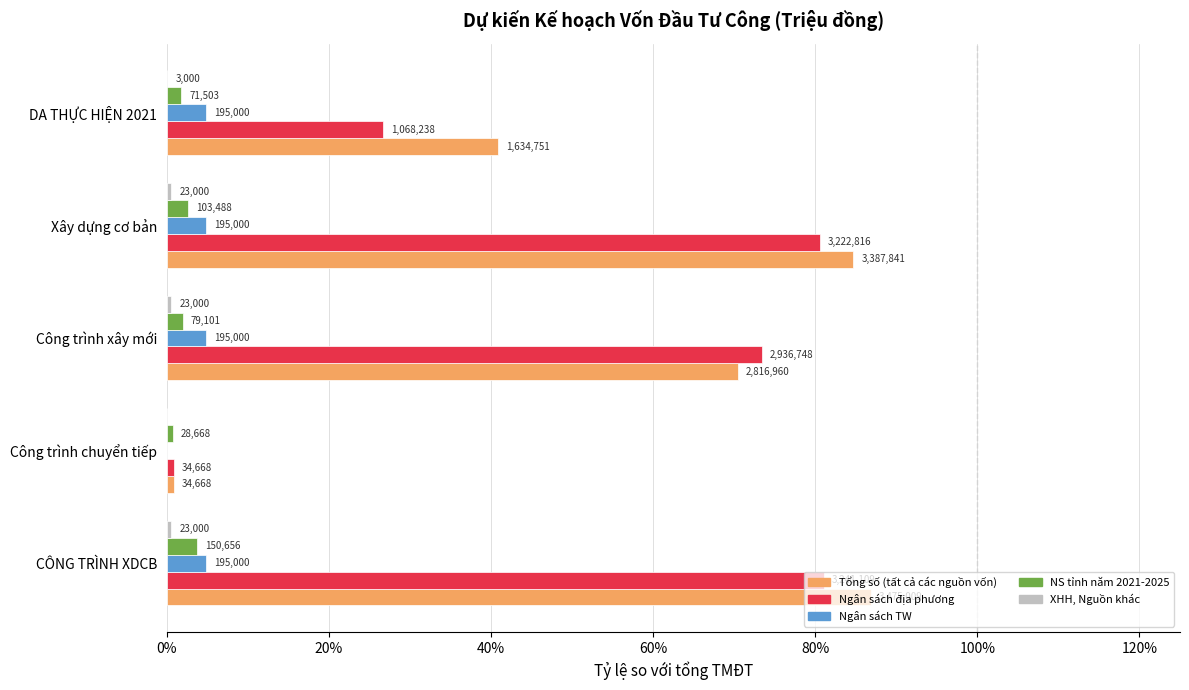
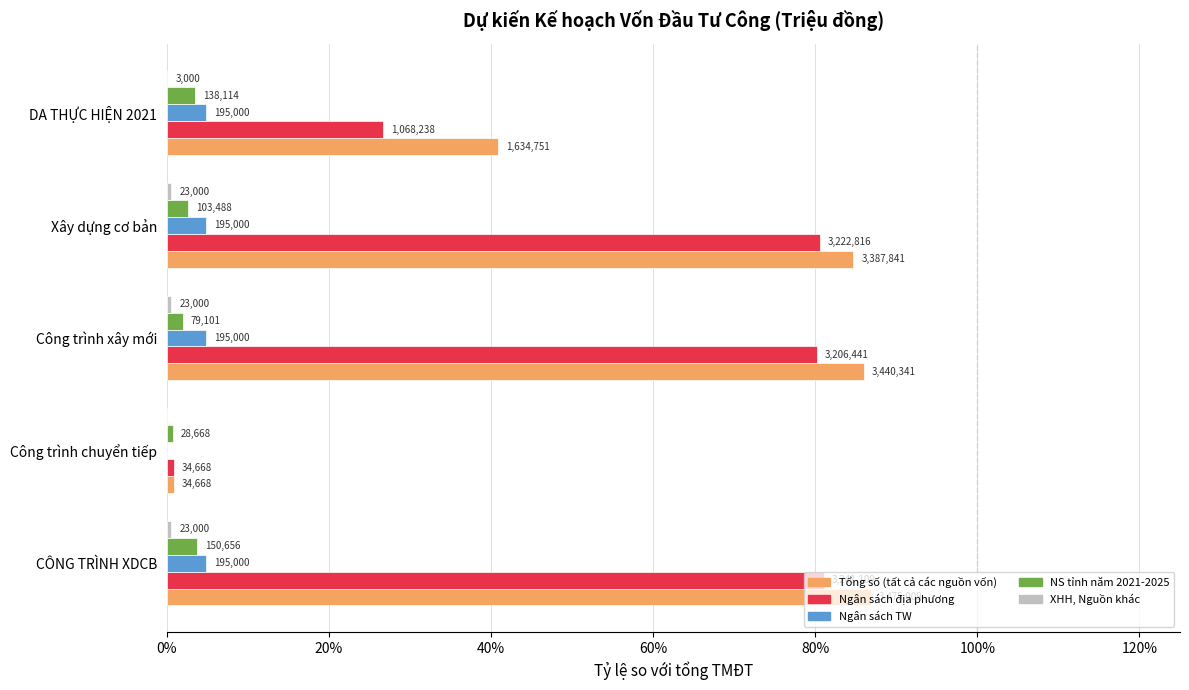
NS tỉnh năm 2021-2025, DA THỰC HIỆN 2021: 71,503 -> 138,114
Ngân sách địa phương, Công trình xây mới: 2,936,748 -> 3,206,441
Tổng số (tất cả các nguồn vốn), Công trình xây mới: 2,816,960 -> 3,440,341
